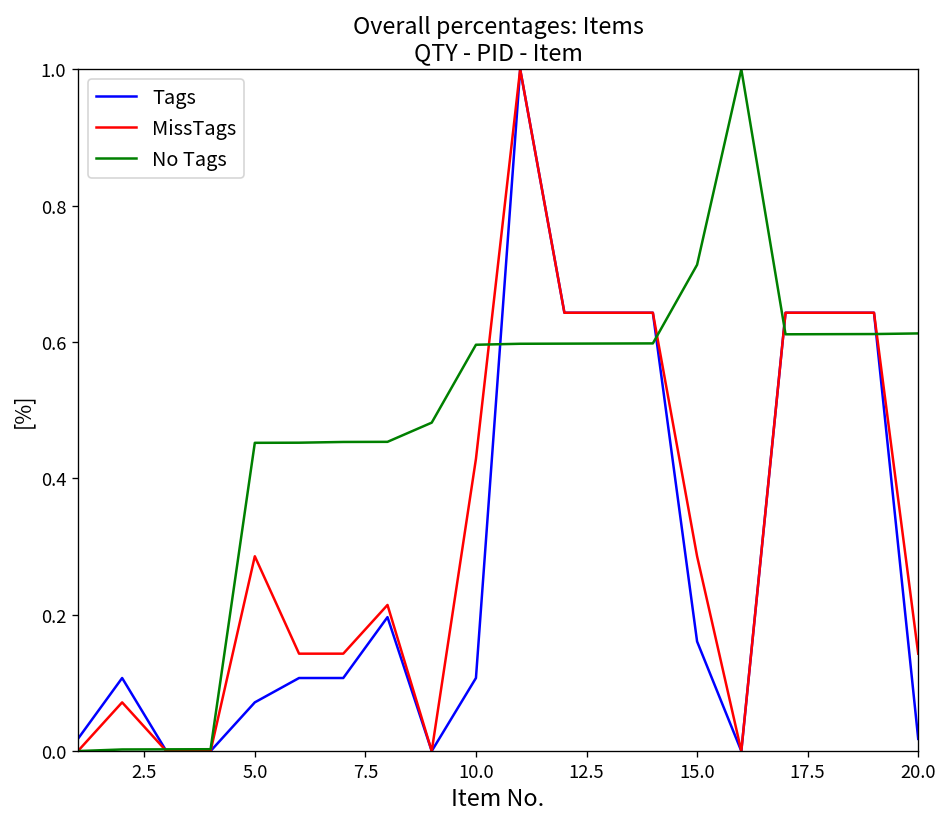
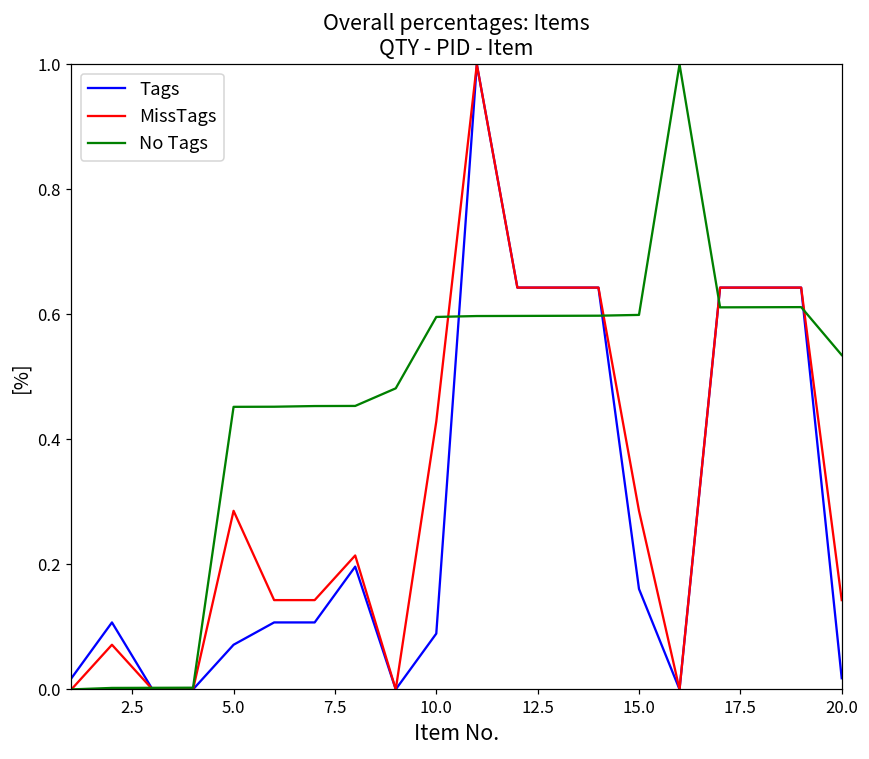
Tags, 10.0: 0.11 -> 0.09
No Tags, 15.0: 0.71 -> 0.60
No Tags, 20.0: 0.61 -> 0.53
